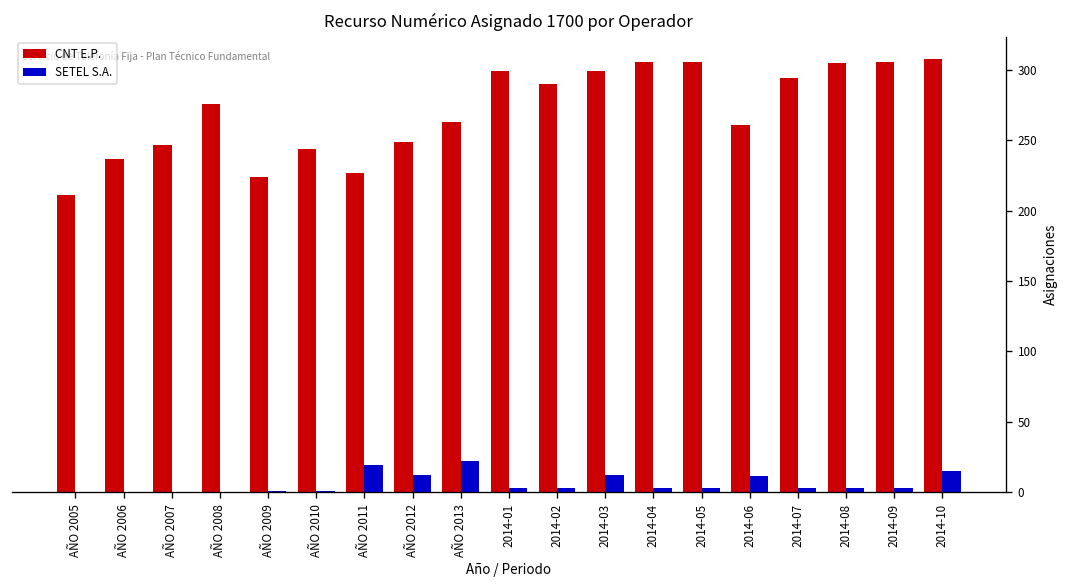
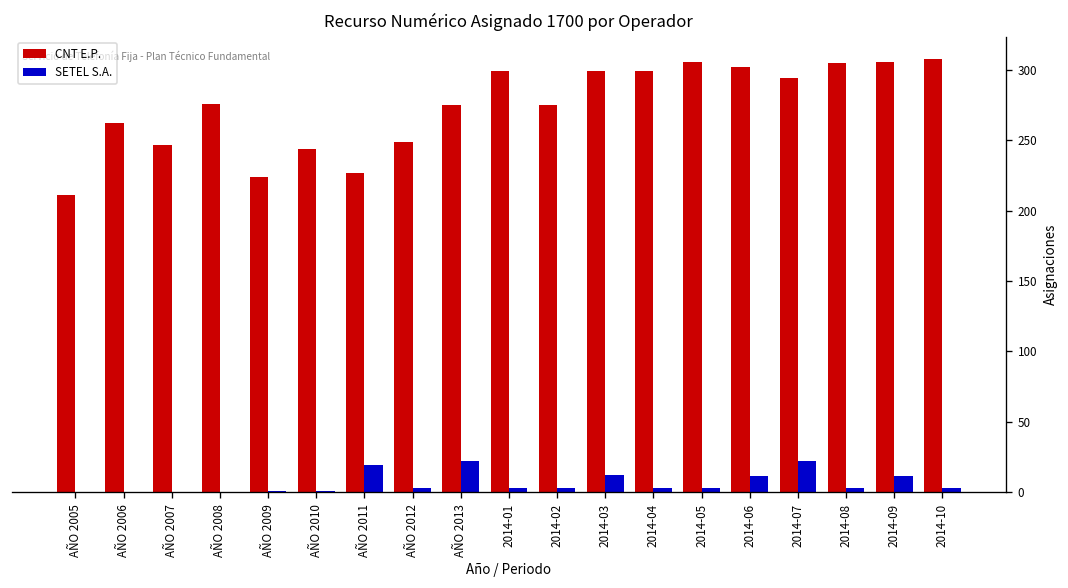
CNT E.P., AÑO 2006: 237 -> 262
SETEL S.A., AÑO 2012: 12 -> 3
CNT E.P., AÑO 2013: 263 -> 275
CNT E.P., 2014-02: 290 -> 275
CNT E.P., 2014-04: 306 -> 299
CNT E.P., 2014-06: 261 -> 302
SETEL S.A., 2014-07: 3 -> 22
SETEL S.A., 2014-09: 3 -> 11
SETEL S.A., 2014-10: 15 -> 3
